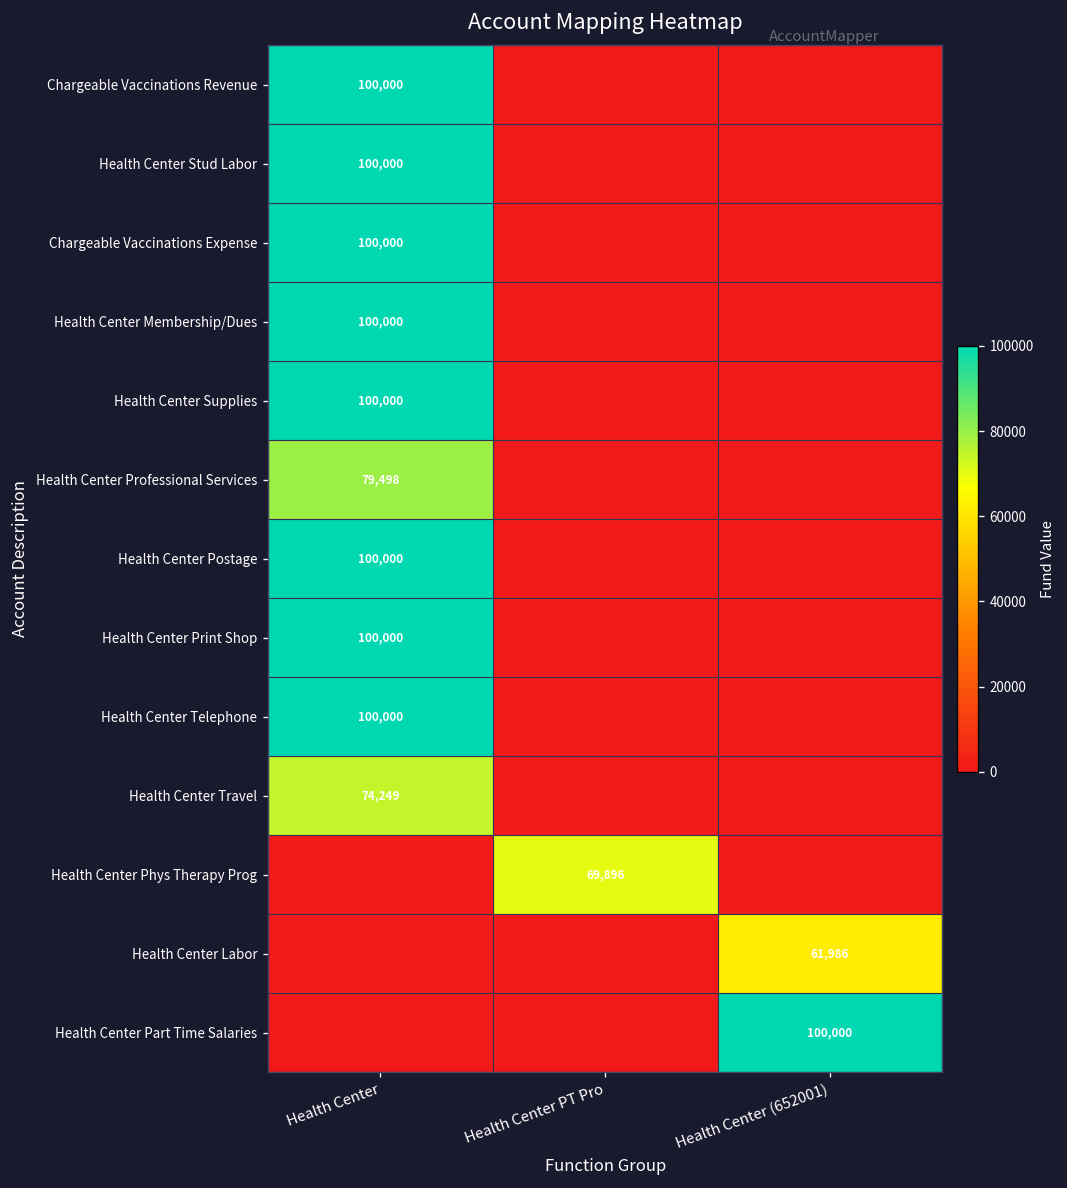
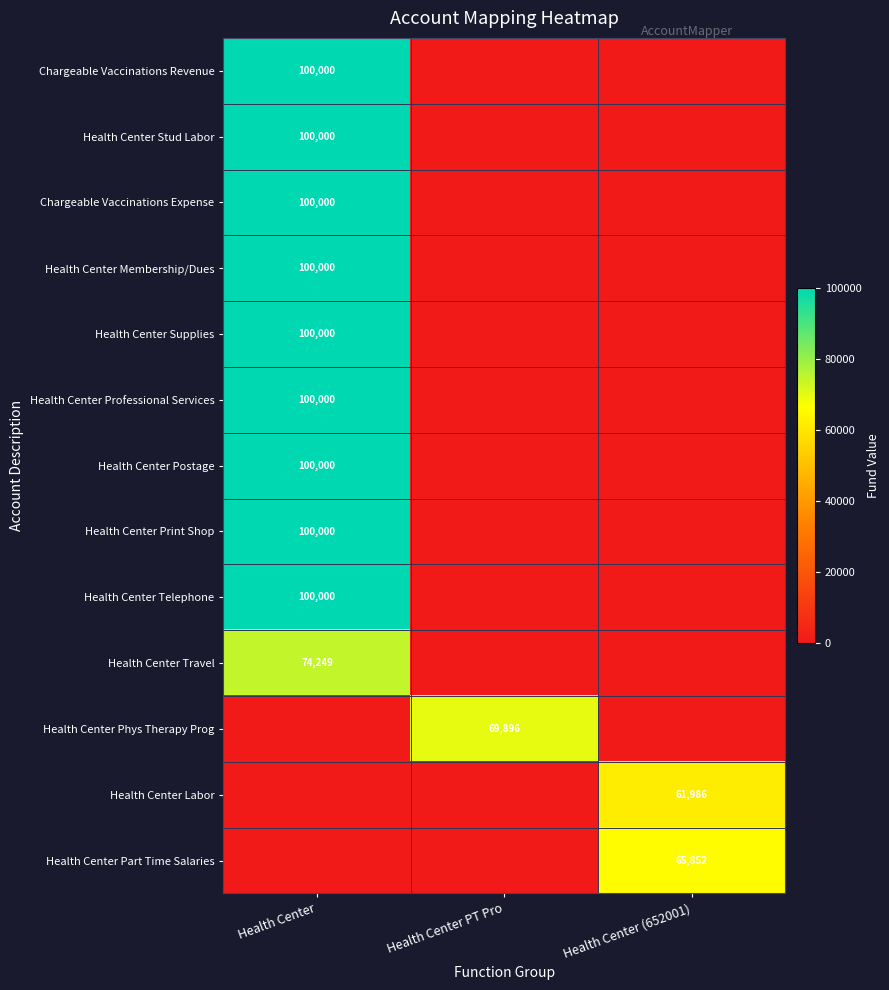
Health Center Professional Services, Health Center: 79,498 -> 100,000
Health Center Part Time Salaries, Health Center (652001): 100,000 -> 65,852
